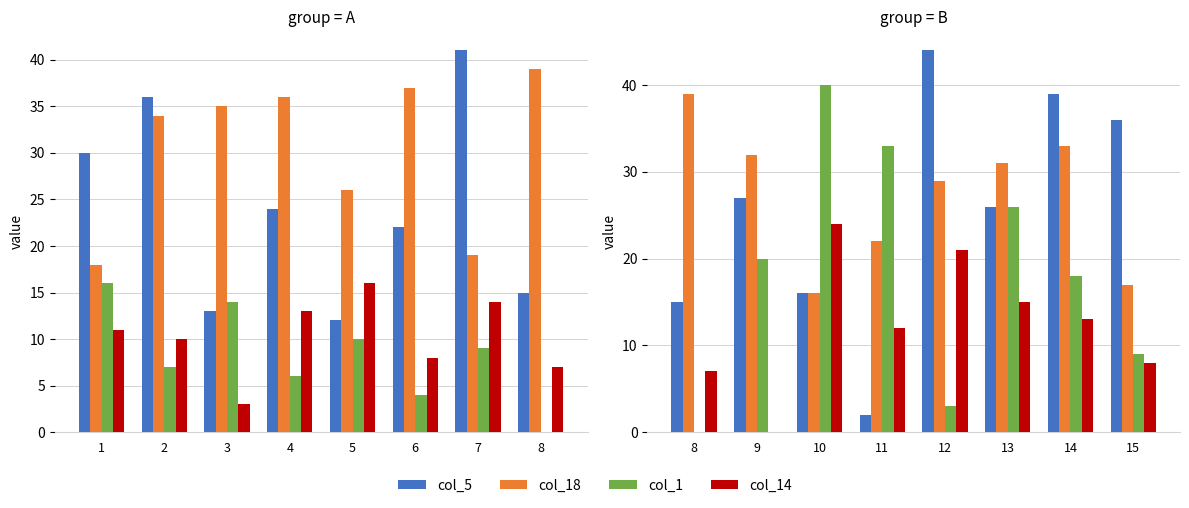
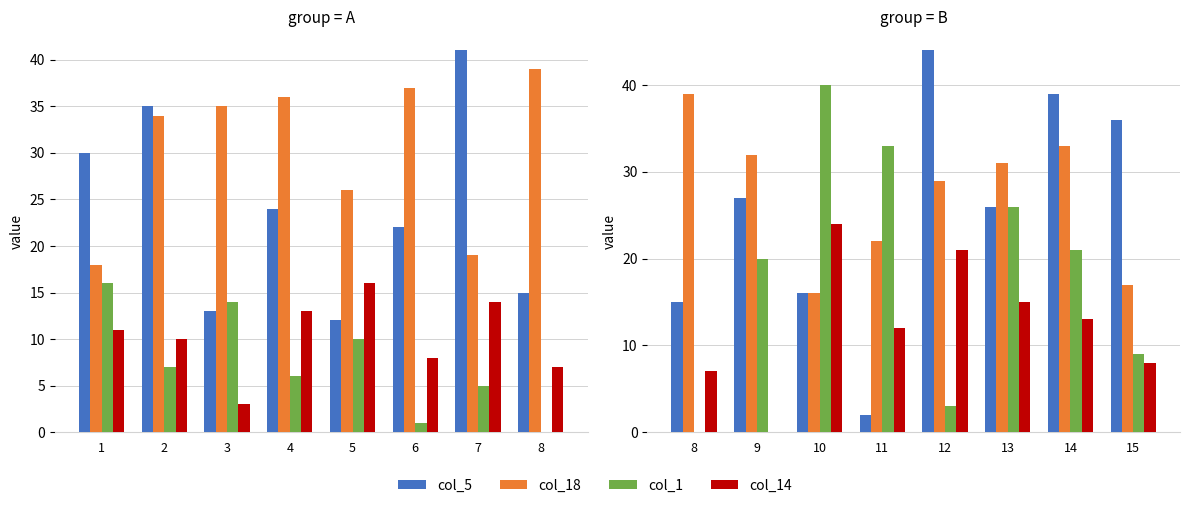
group = A, col_5, 2: 36 -> 35
group = A, col_1, 6: 4 -> 1
group = A, col_1, 7: 9 -> 5
group = B, col_1, 14: 18 -> 21
